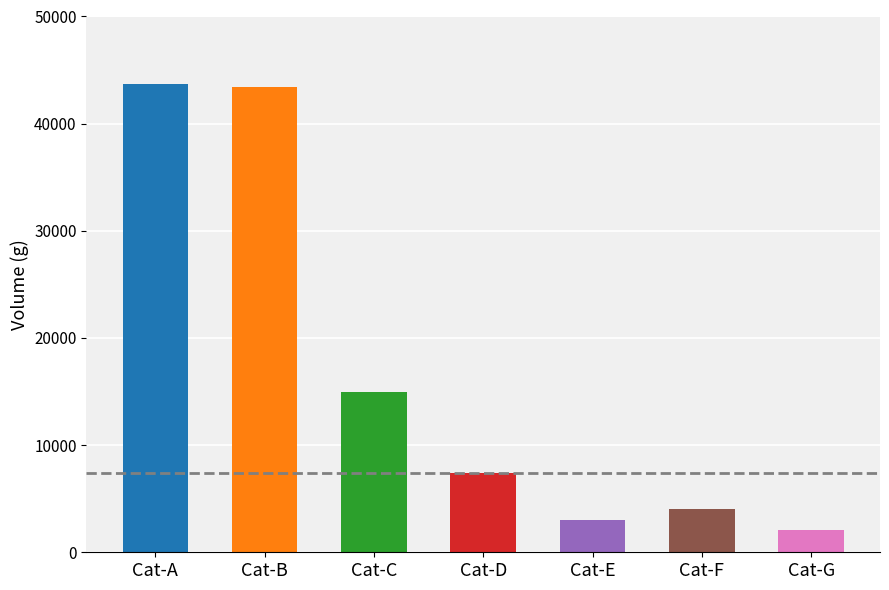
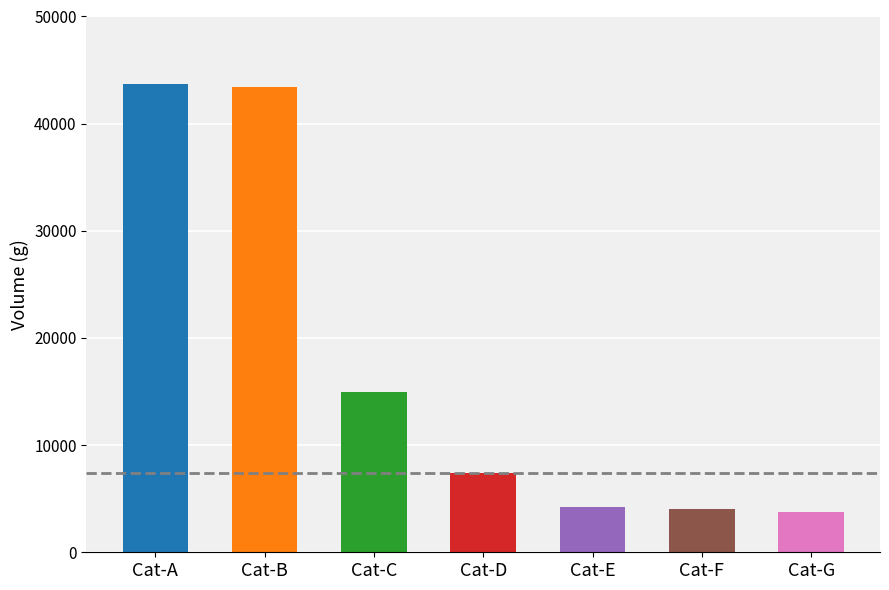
Cat-E: 3000 -> 4300
Cat-G: 2000 -> 3800
